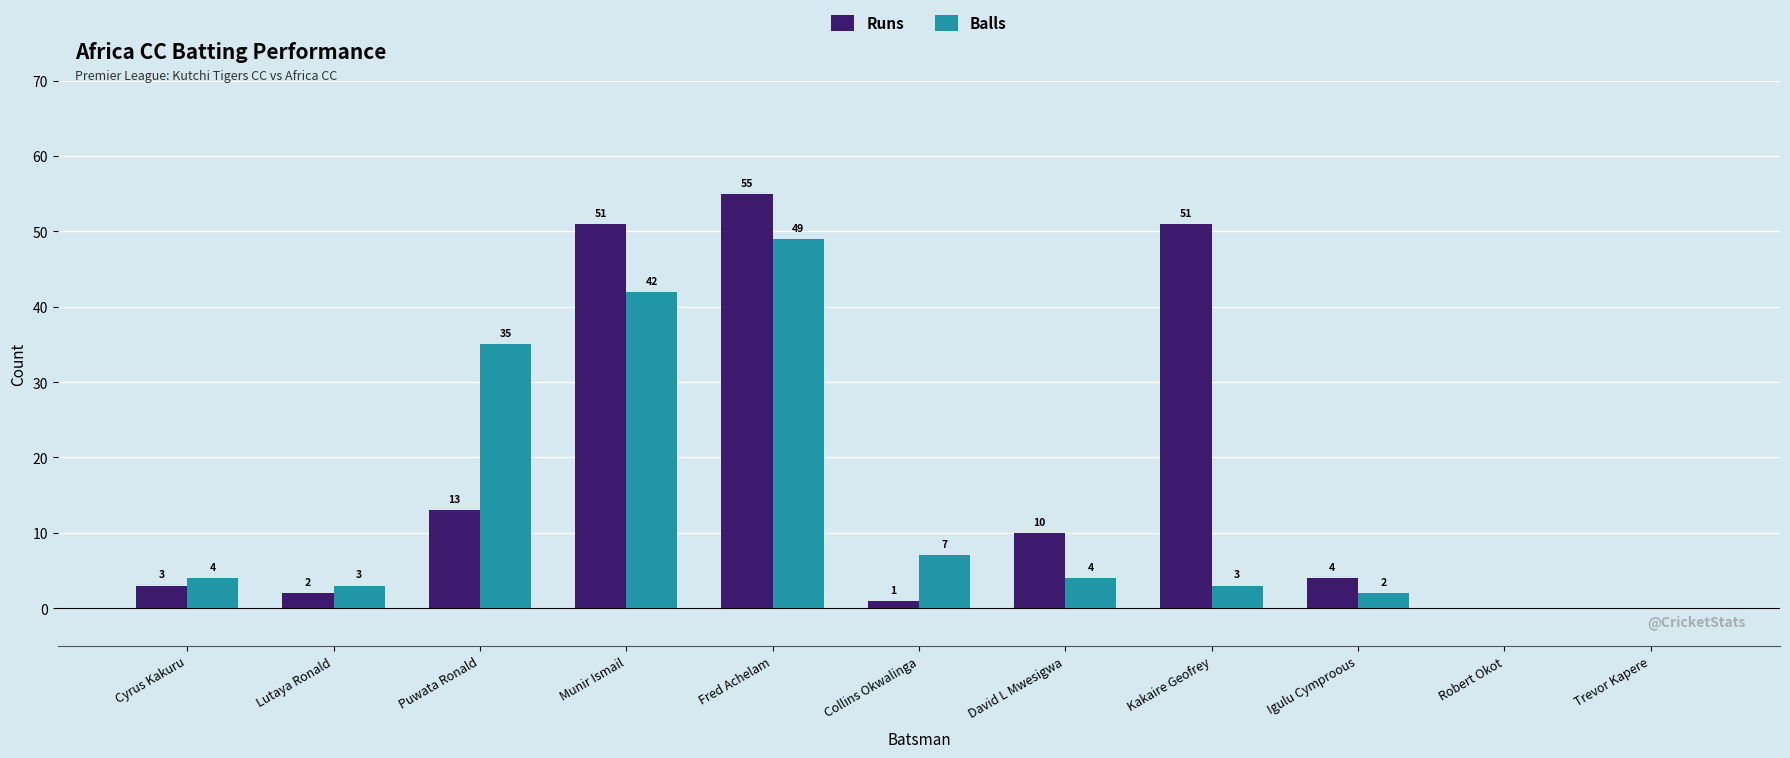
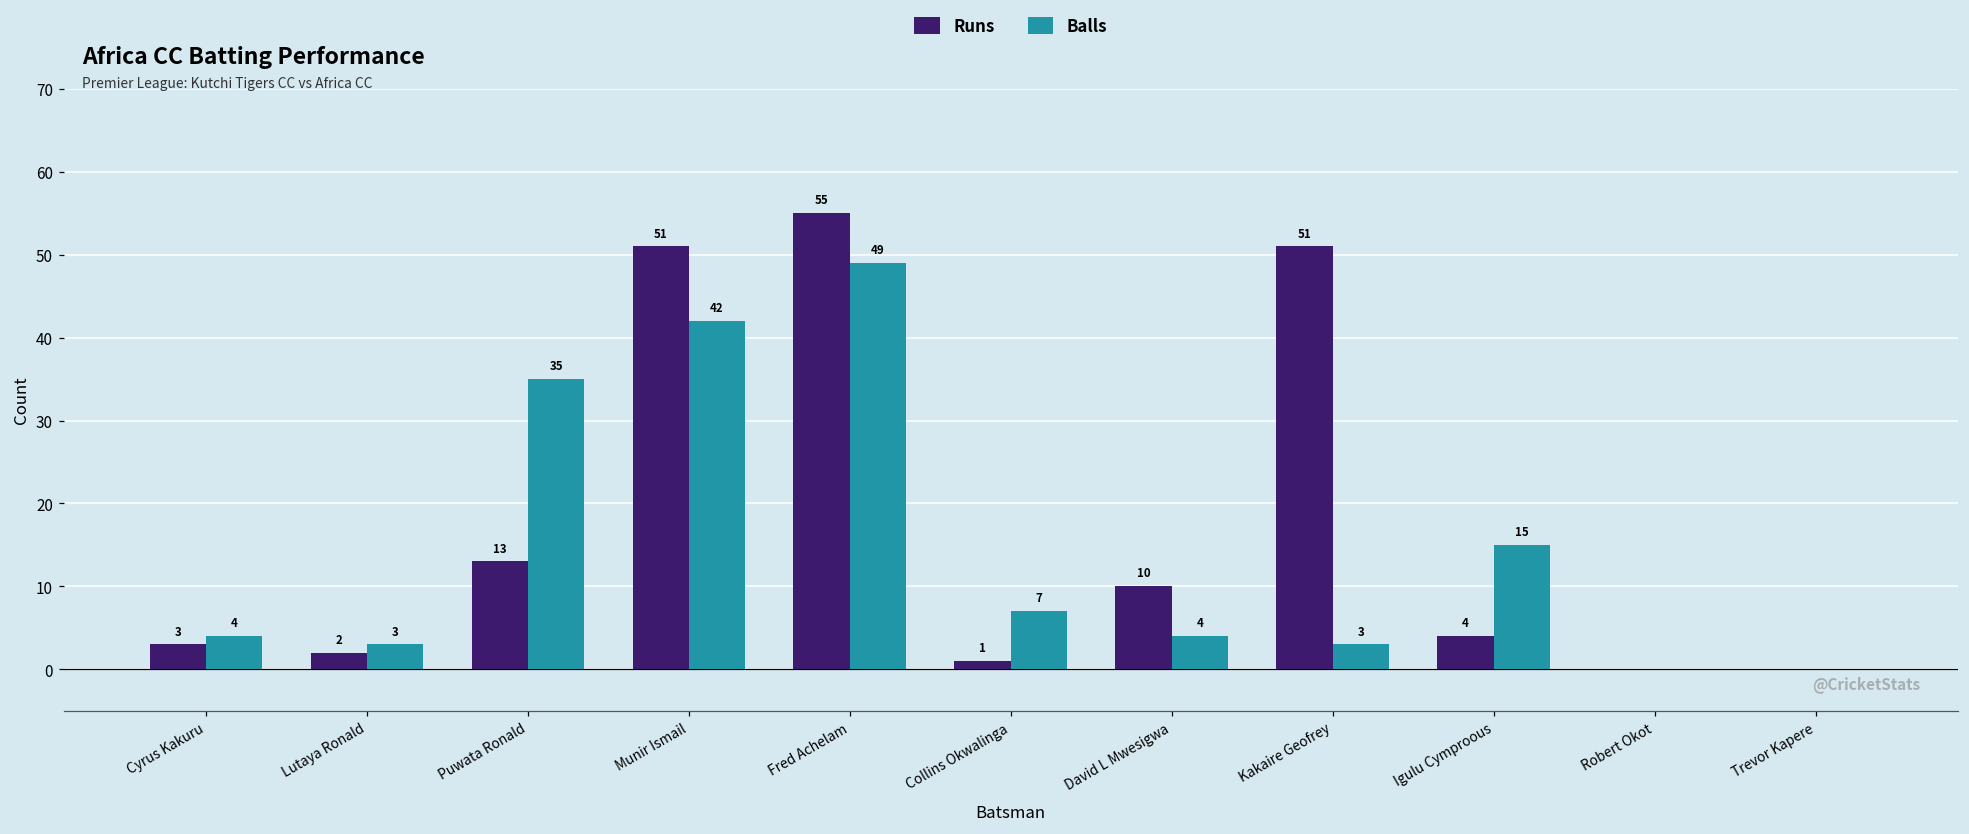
Balls, Igulu Cymproous: 2 -> 15
